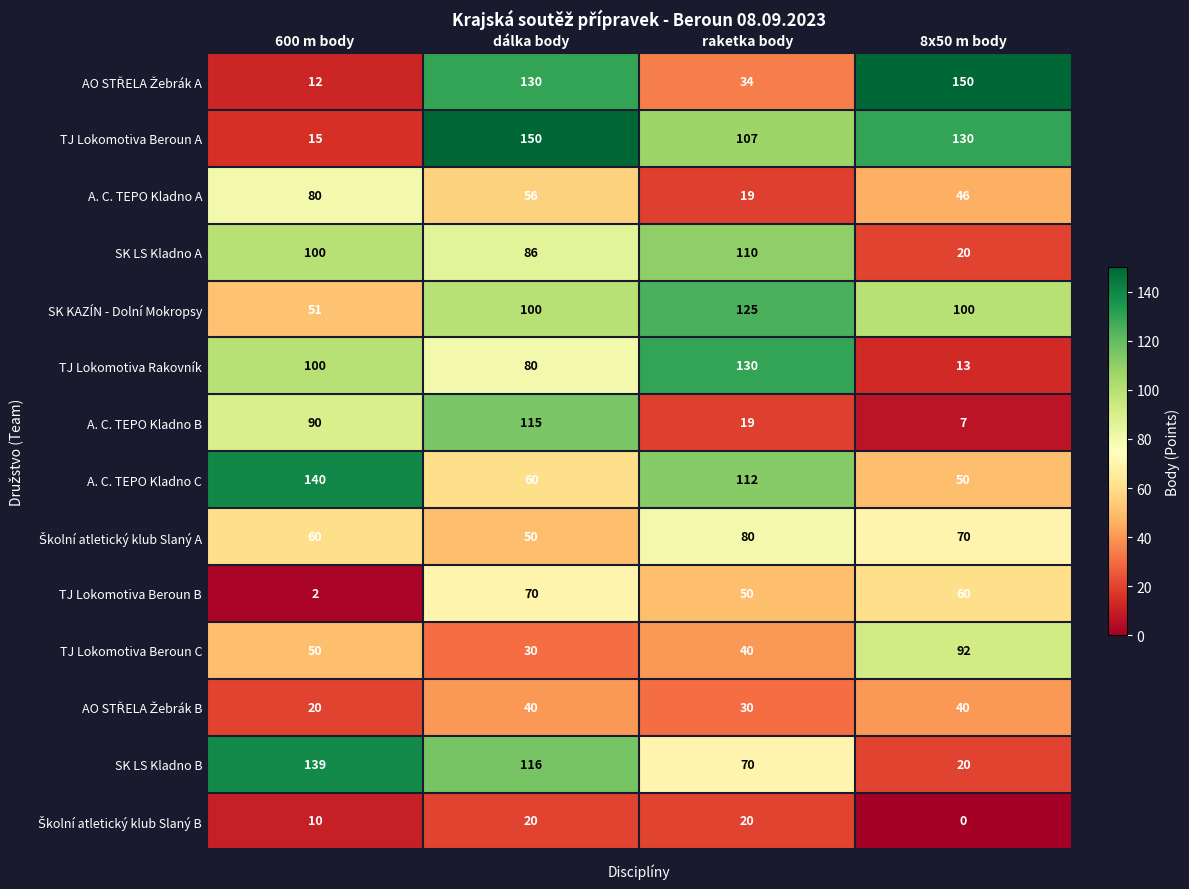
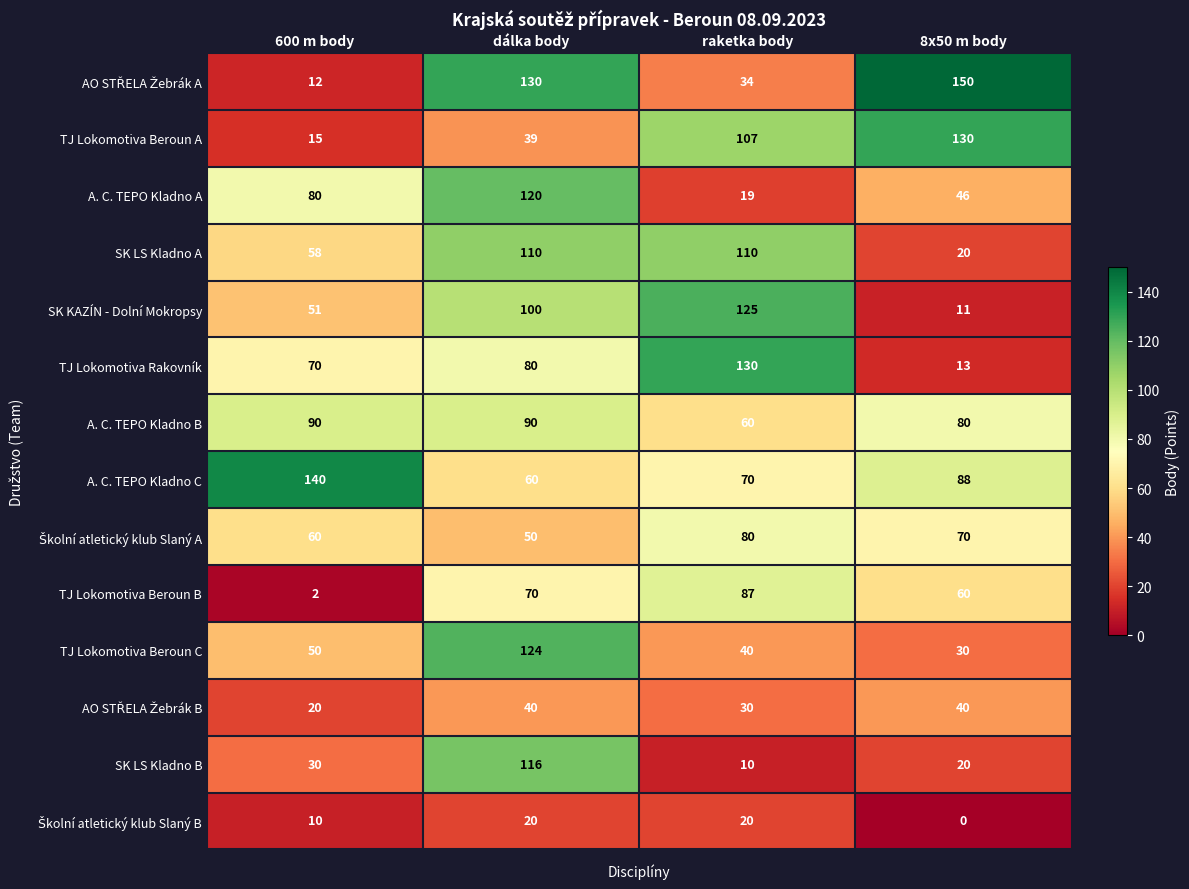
TJ Lokomotiva Beroun A, dálka body: 150 -> 39
A. C. TEPO Kladno A, dálka body: 56 -> 120
SK LS Kladno A, 600 m body: 100 -> 58
SK LS Kladno A, dálka body: 86 -> 110
SK KAZÍN - Dolní Mokropsy, 8x50 m body: 100 -> 11
TJ Lokomotiva Rakovník, 600 m body: 100 -> 70
A. C. TEPO Kladno B, dálka body: 115 -> 90
A. C. TEPO Kladno B, raketka body: 19 -> 60
A. C. TEPO Kladno B, 8x50 m body: 7 -> 80
A. C. TEPO Kladno C, raketka body: 112 -> 70
A. C. TEPO Kladno C, 8x50 m body: 50 -> 88
TJ Lokomotiva Beroun B, raketka body: 50 -> 87
TJ Lokomotiva Beroun C, dálka body: 30 -> 124
TJ Lokomotiva Beroun C, 8x50 m body: 92 -> 30
SK LS Kladno B, 600 m body: 139 -> 30
SK LS Kladno B, raketka body: 70 -> 10
